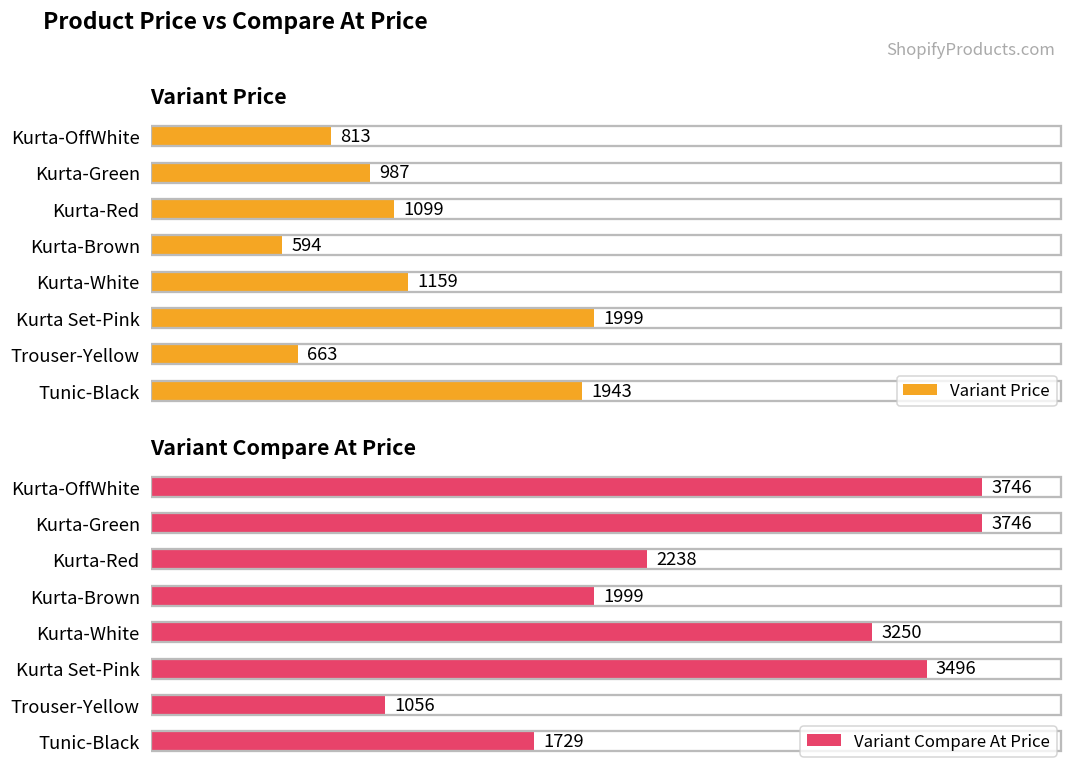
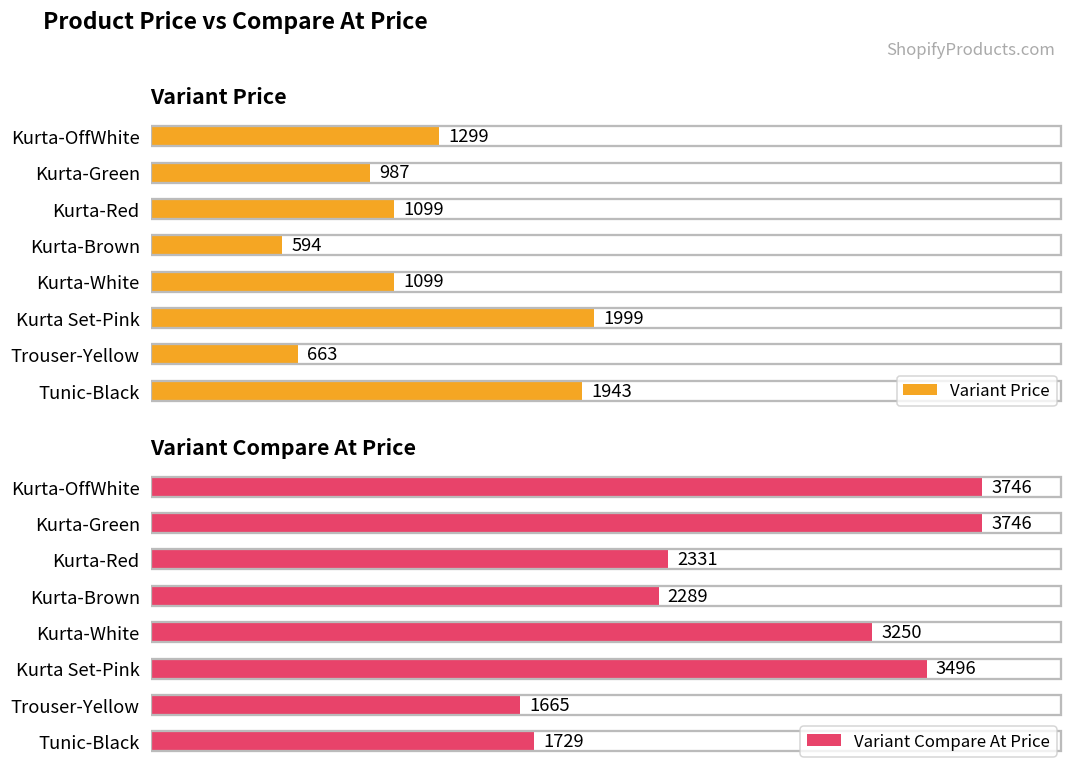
Variant Price, Kurta-OffWhite: 813 -> 1299
Variant Price, Kurta-White: 1159 -> 1099
Variant Compare At Price, Kurta-Red: 2238 -> 2331
Variant Compare At Price, Kurta-Brown: 1999 -> 2289
Variant Compare At Price, Trouser-Yellow: 1056 -> 1665
